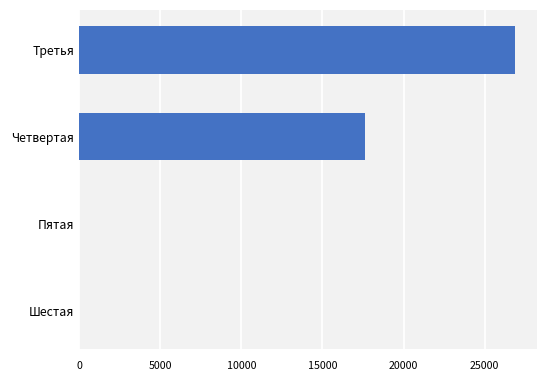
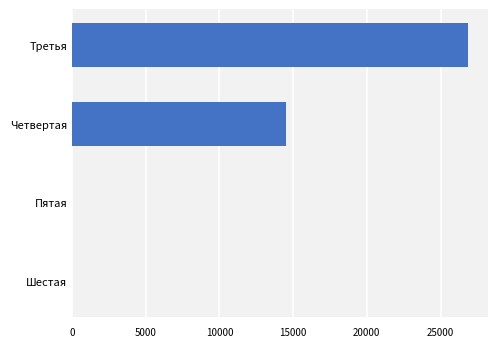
Четвертая: 17600 -> 14500
